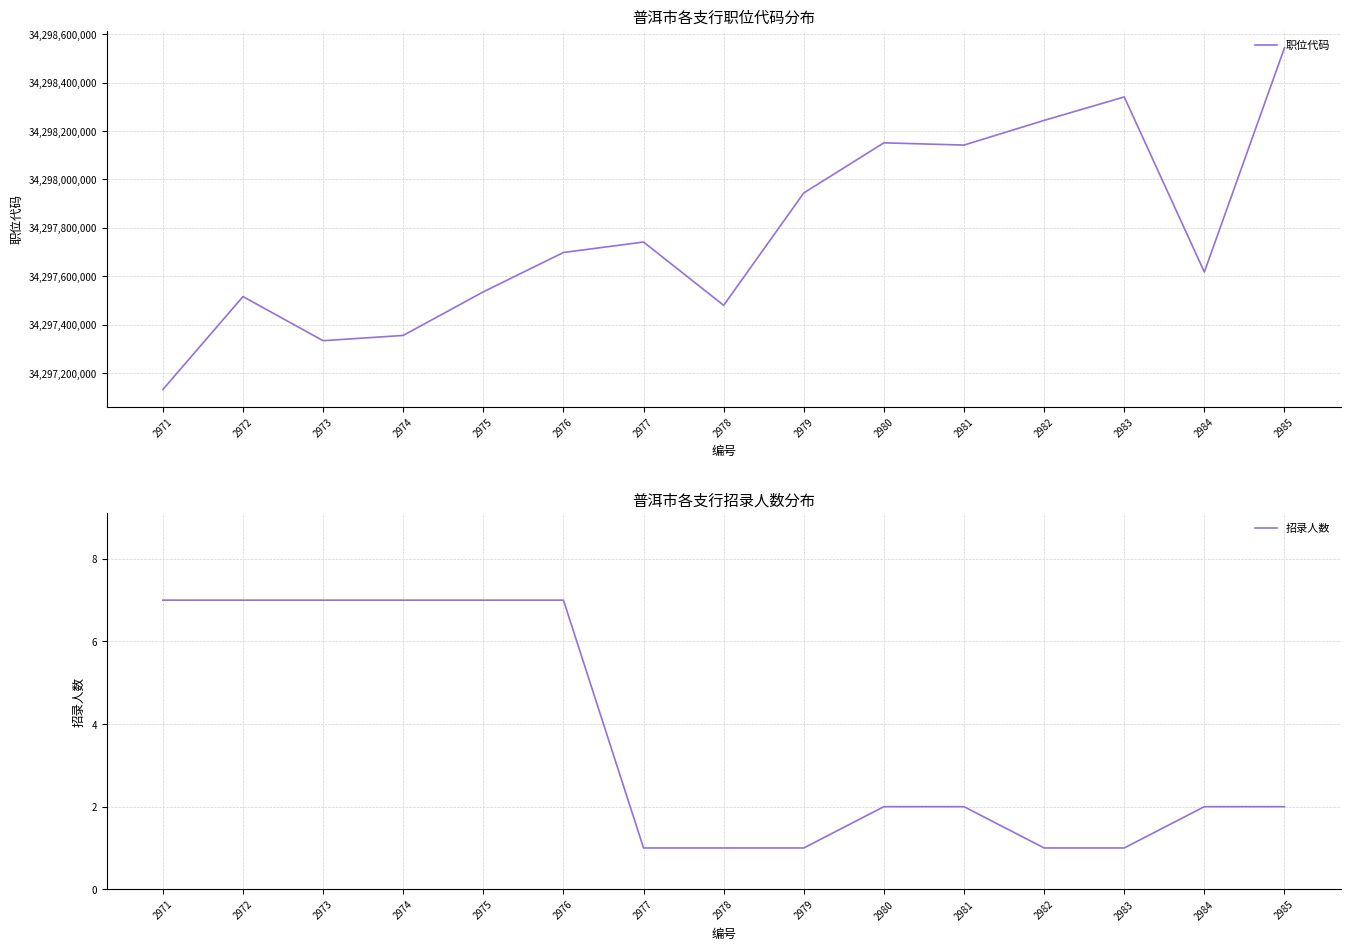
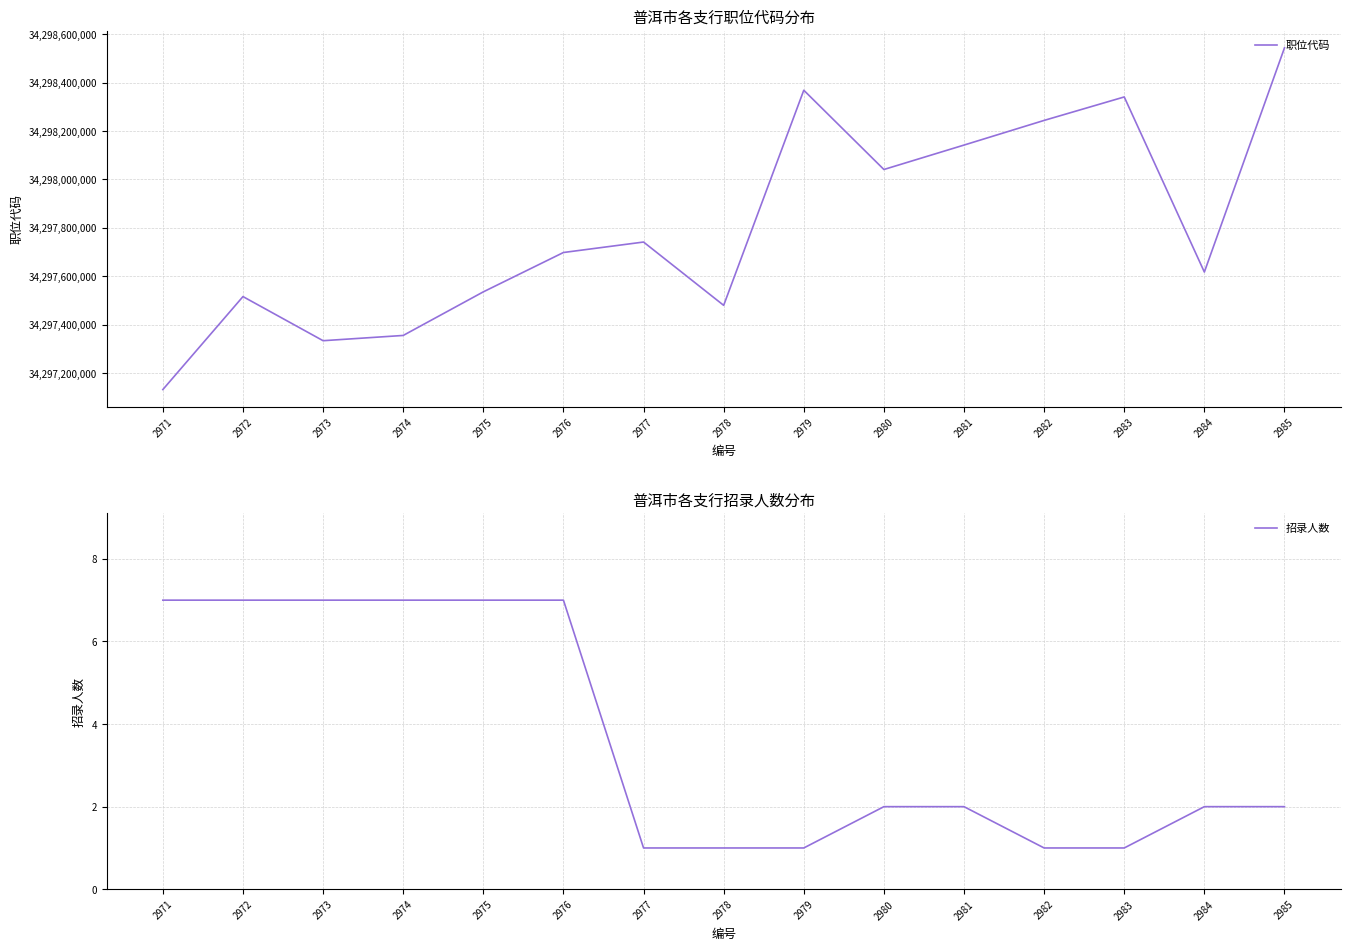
普洱市各支行职位代码分布, 2979: 34,297,940,000 -> 34,298,370,000
普洱市各支行职位代码分布, 2980: 34,298,150,000 -> 34,298,040,000
